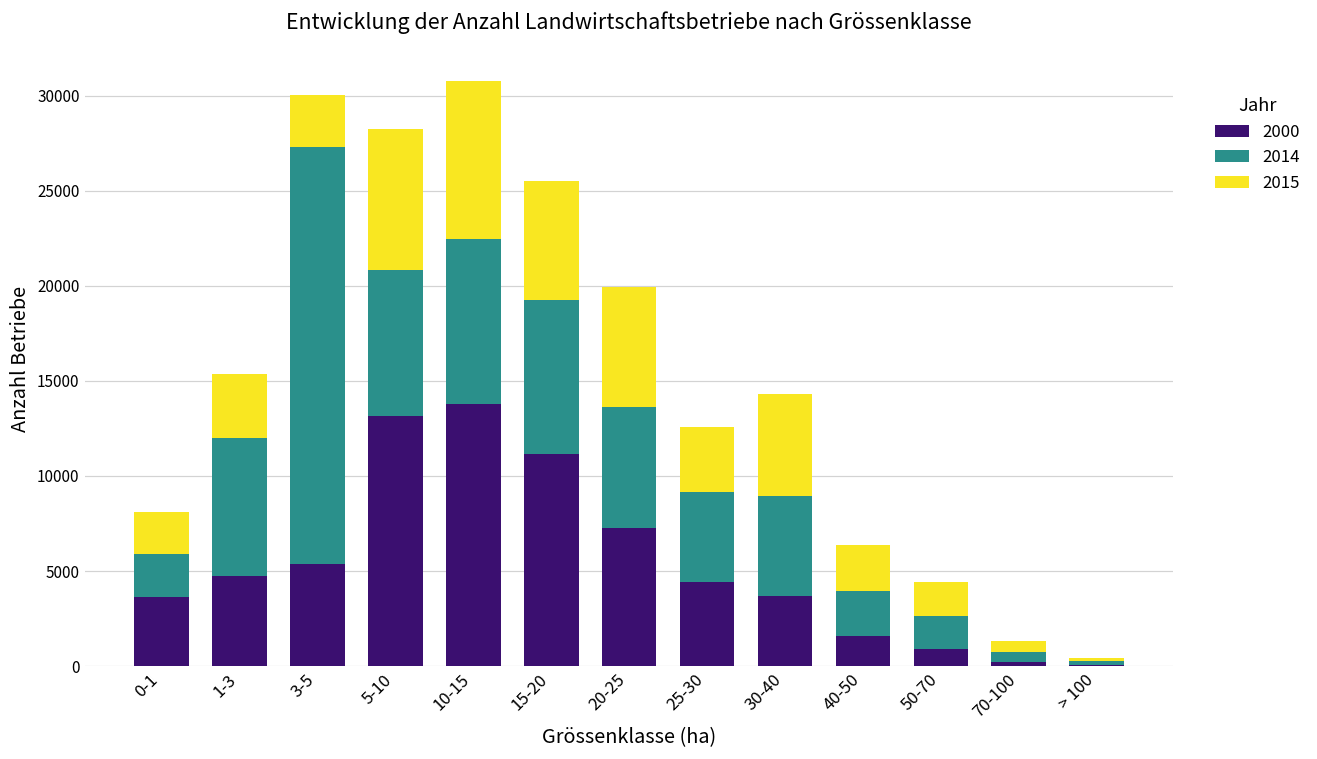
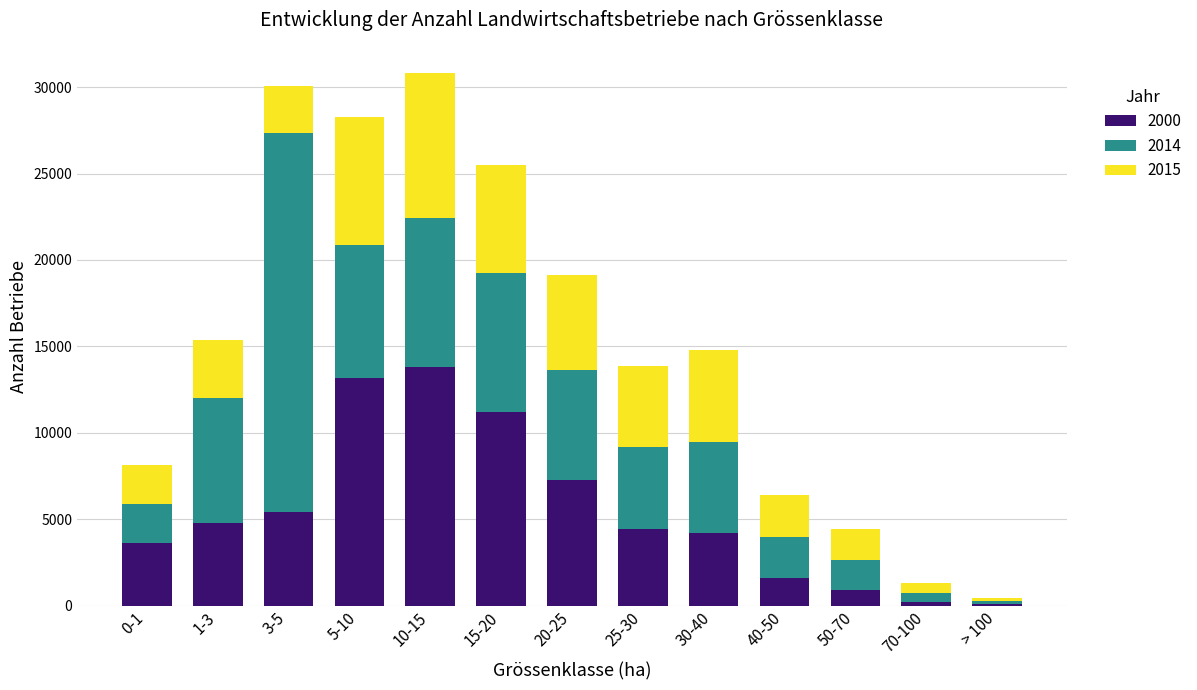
2015, 20-25: 6300 -> 5500
2015, 25-30: 3400 -> 4700
2000, 30-40: 3700 -> 4200
